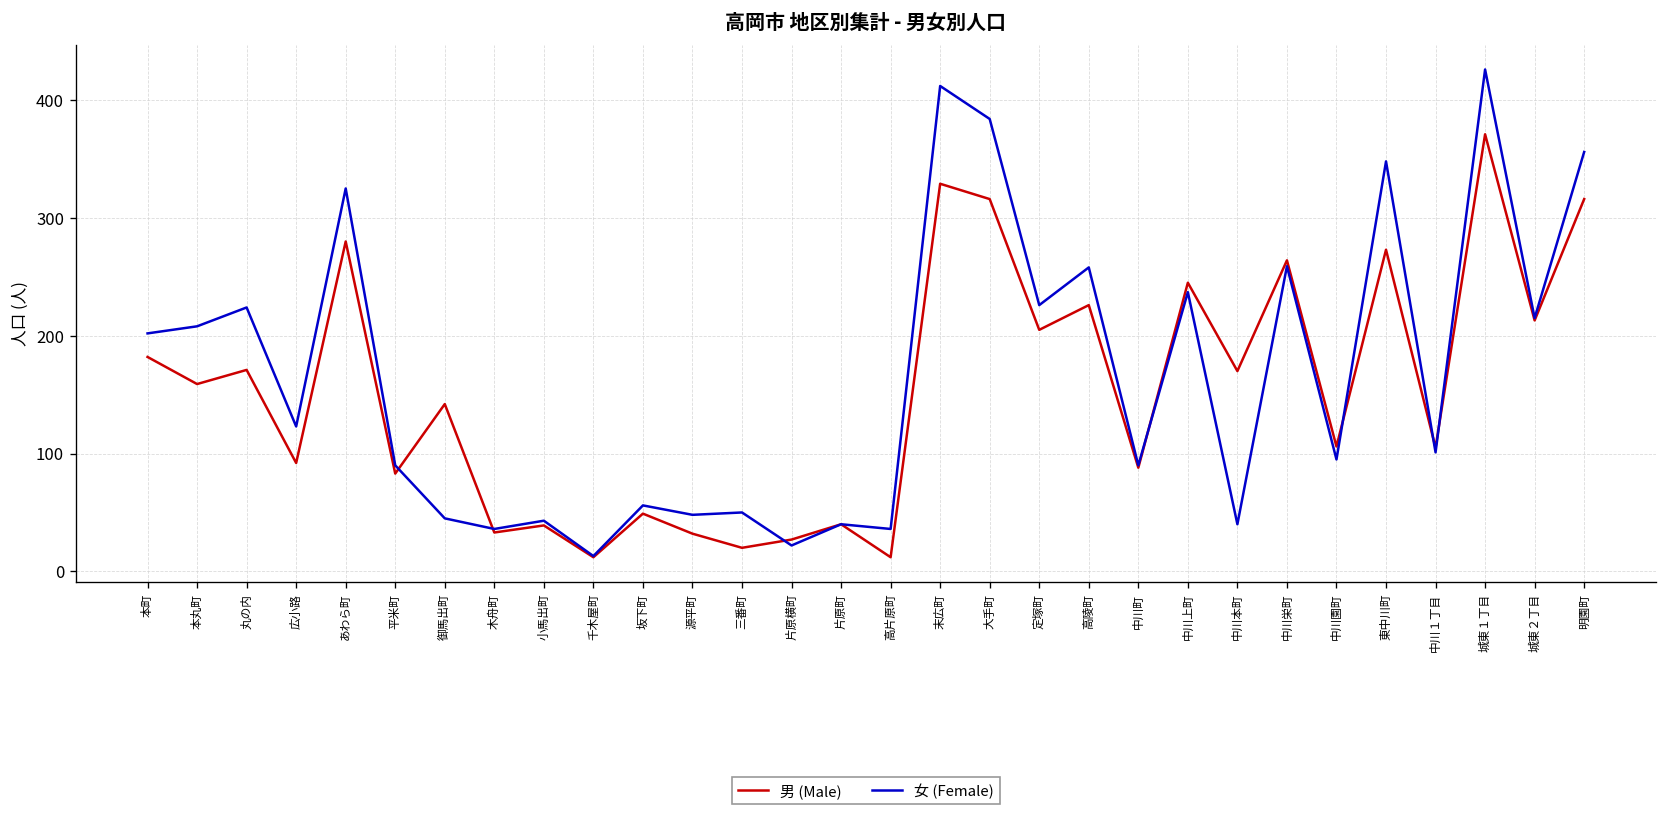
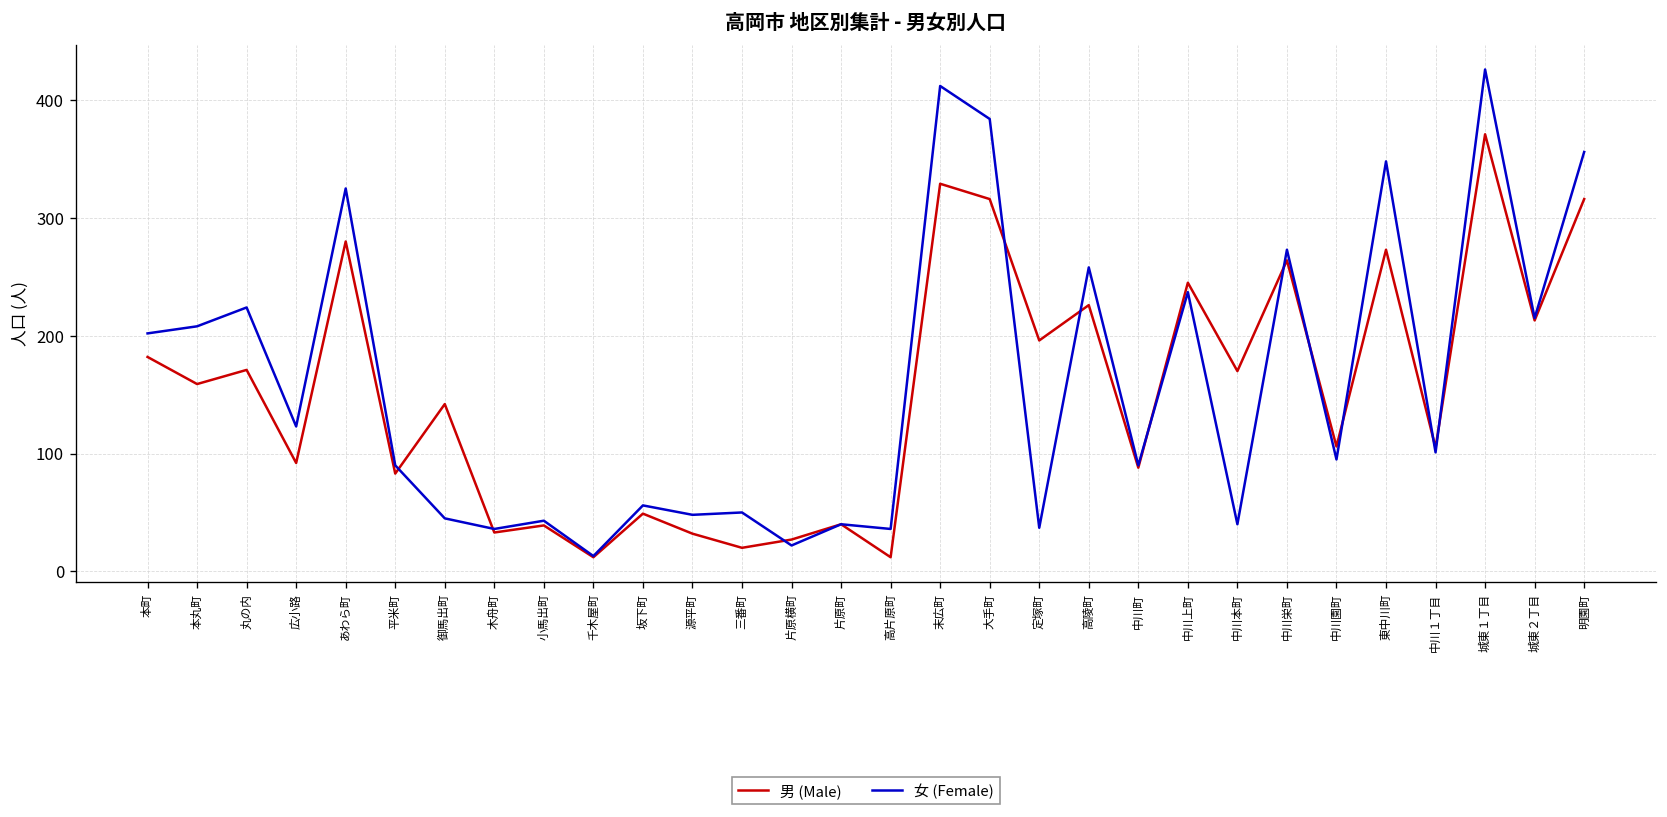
男 (Male), 定塚町: 210 -> 200
女 (Female), 定塚町: 230 -> 40
女 (Female), 中川栄町: 260 -> 270
